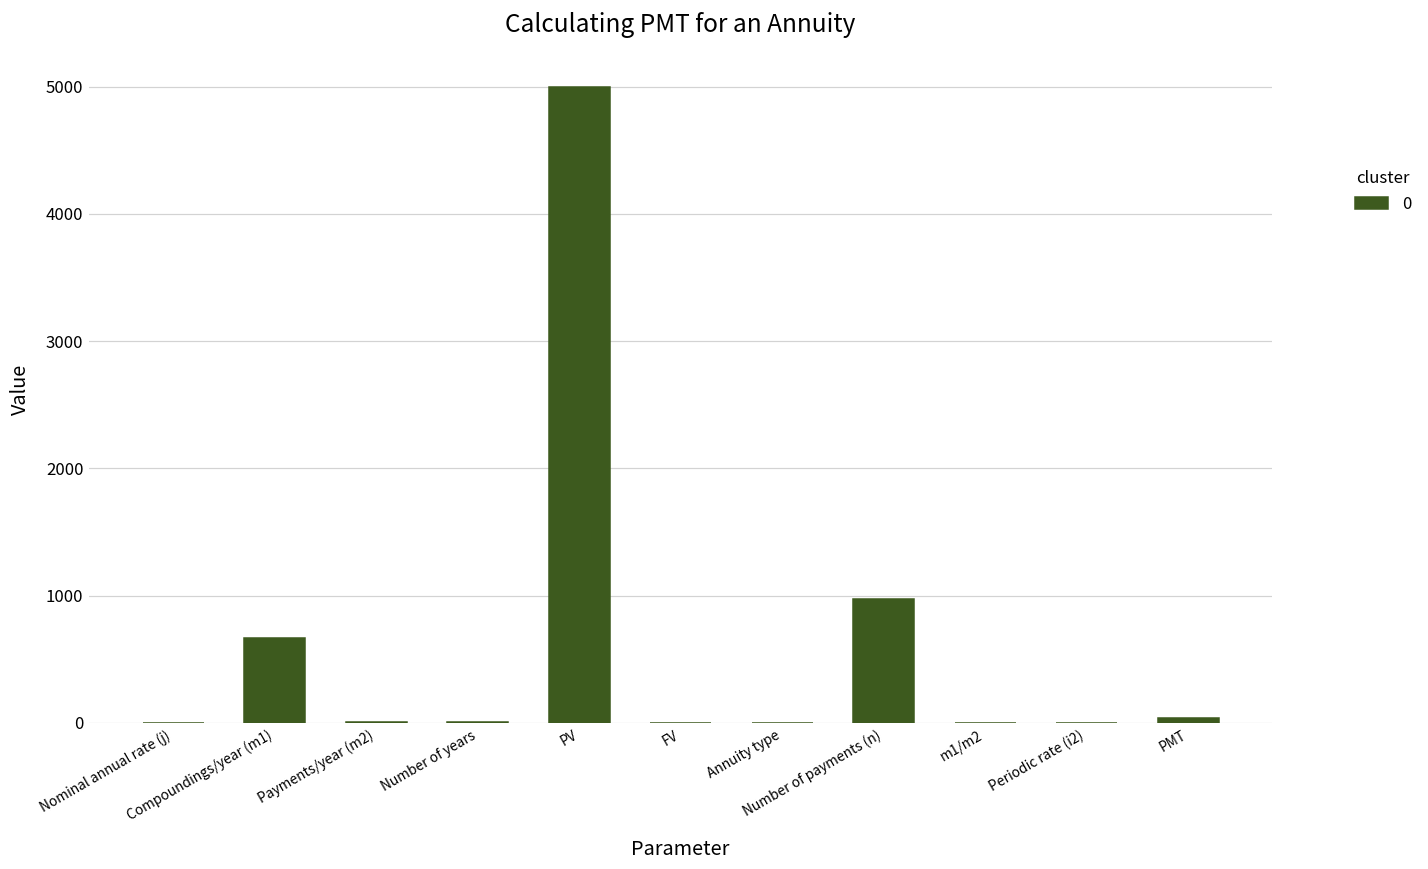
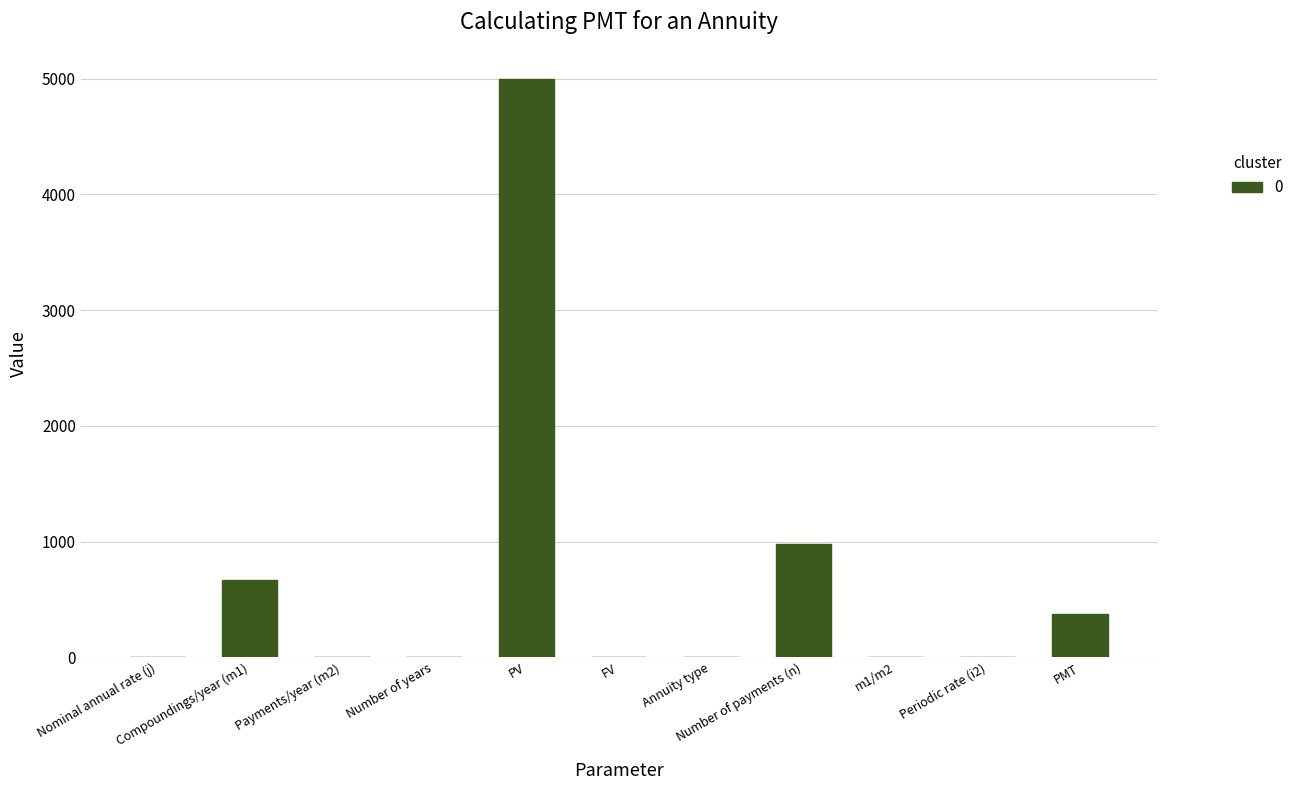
PMT: 40 -> 380
